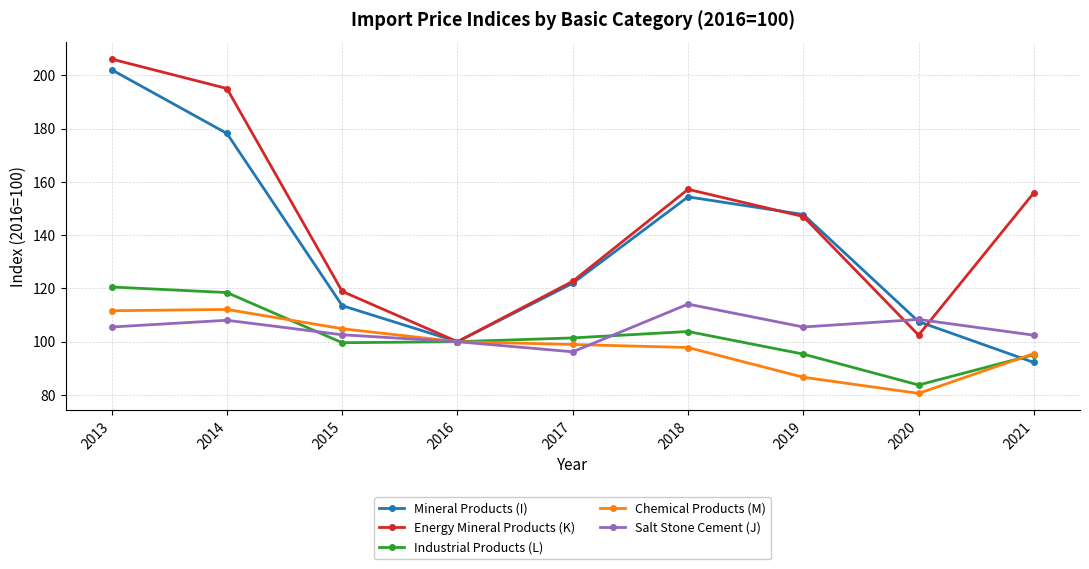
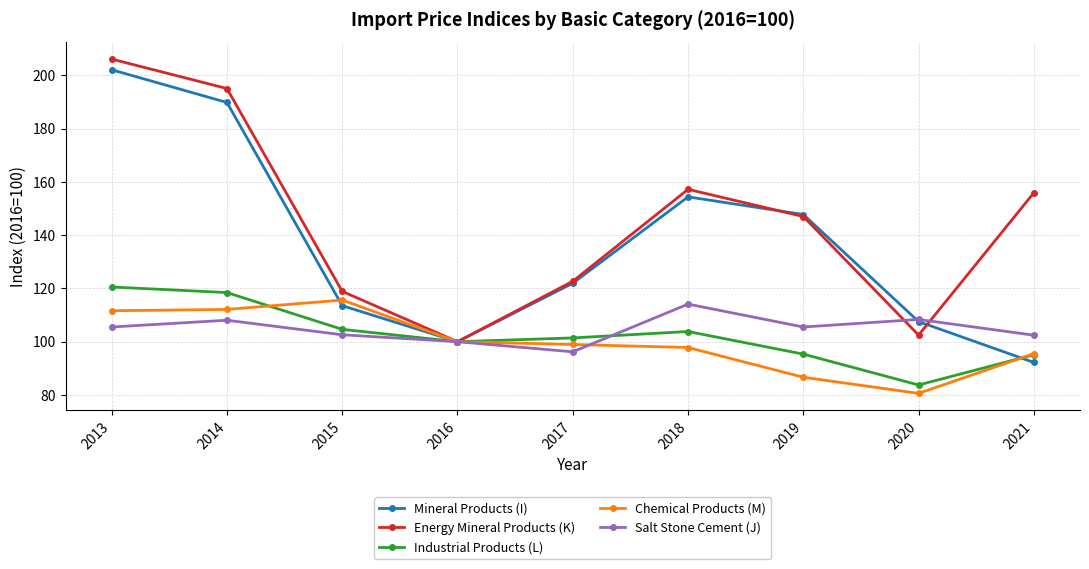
Mineral Products (I), 2014: 178 -> 190
Industrial Products (L), 2015: 100 -> 105
Chemical Products (M), 2015: 105 -> 116
